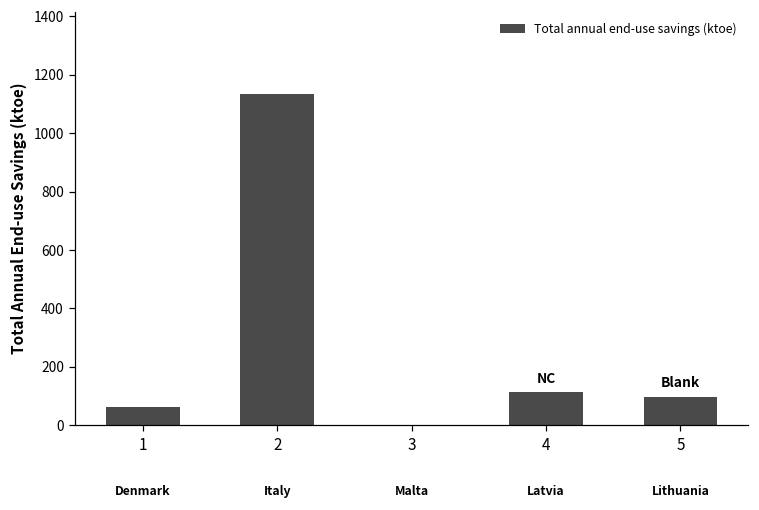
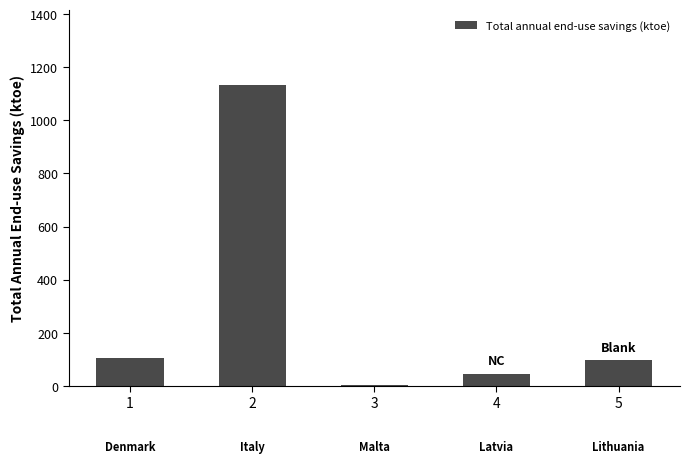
1: 60 -> 110
4: 110 -> 50
